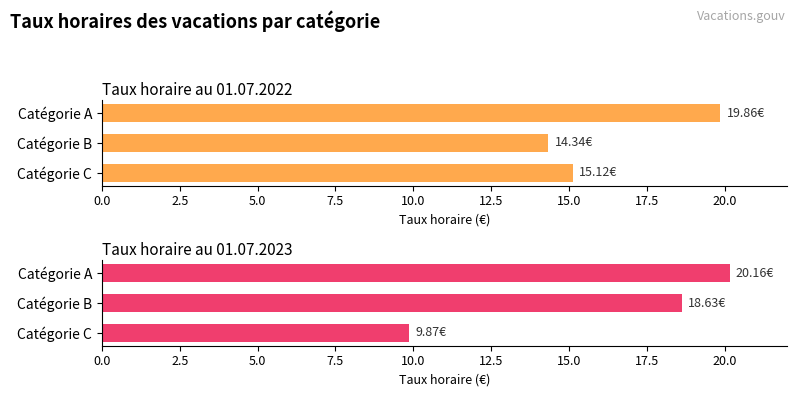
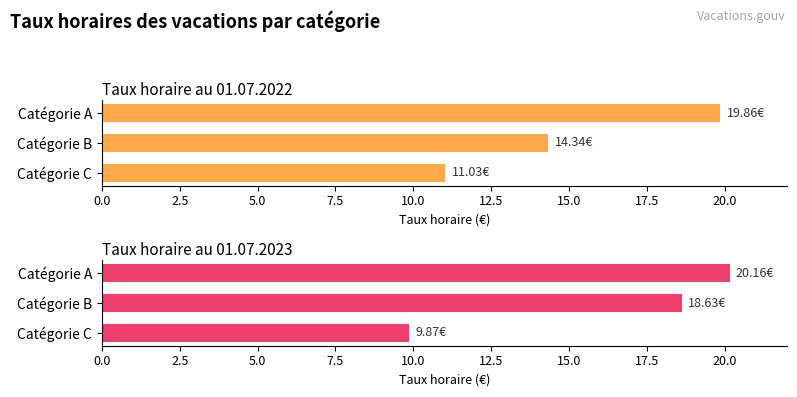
Taux horaire au 01.07.2022, Catégorie C: 15.12€ -> 11.03€
